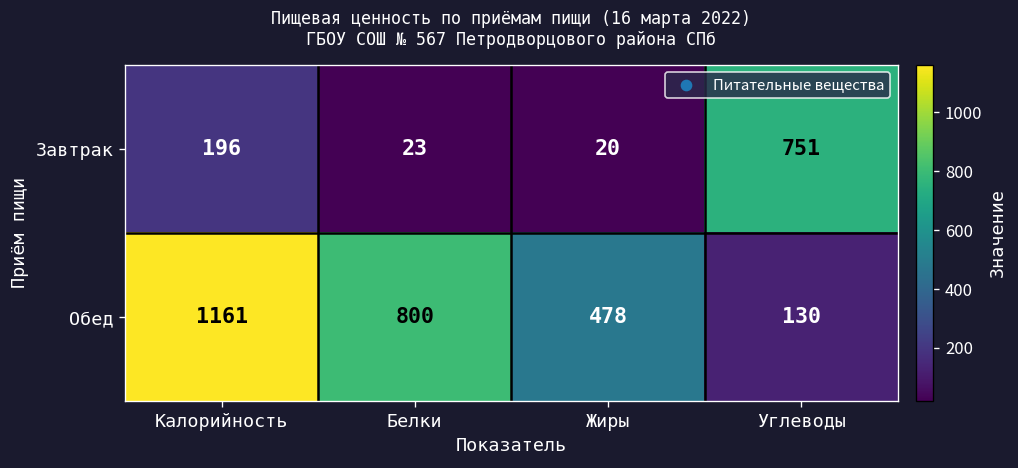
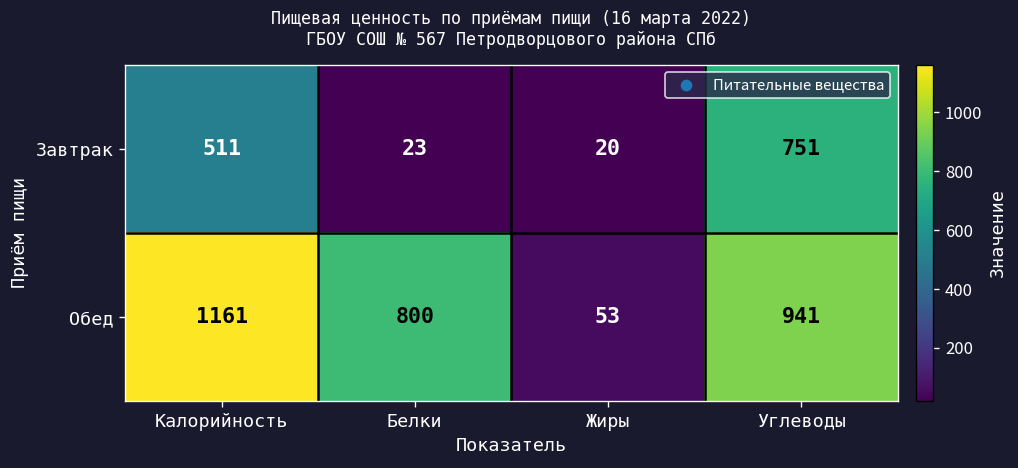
Завтрак, Калорийность: 196 -> 511
Обед, Жиры: 478 -> 53
Обед, Углеводы: 130 -> 941
